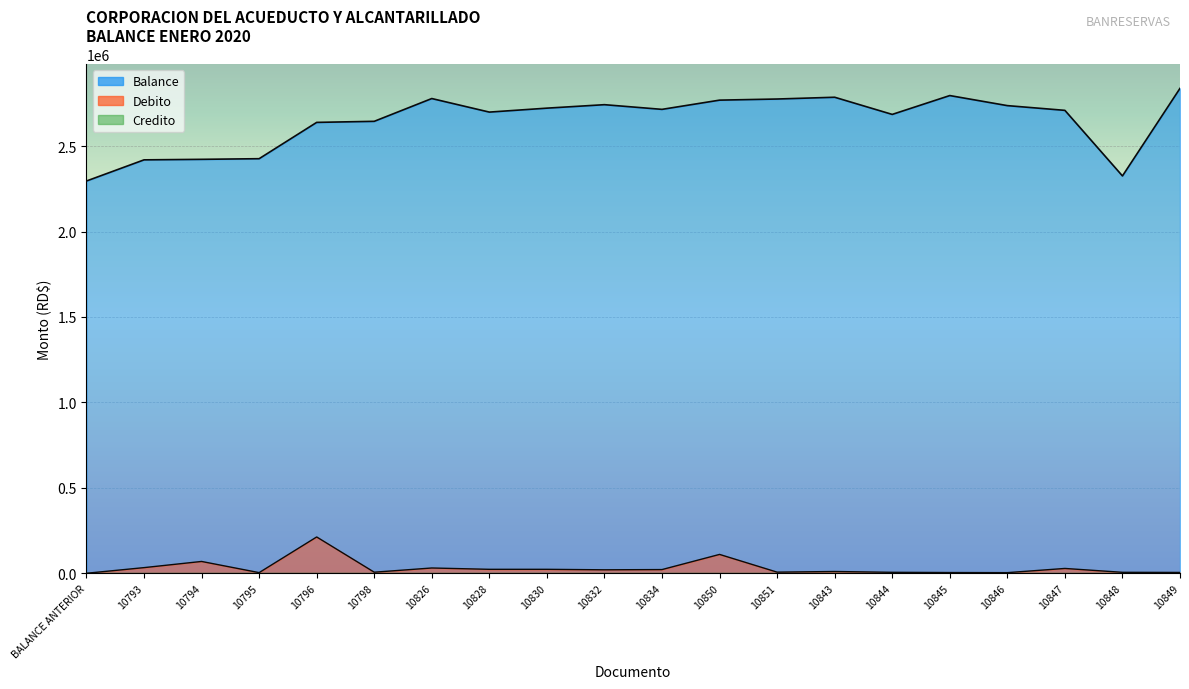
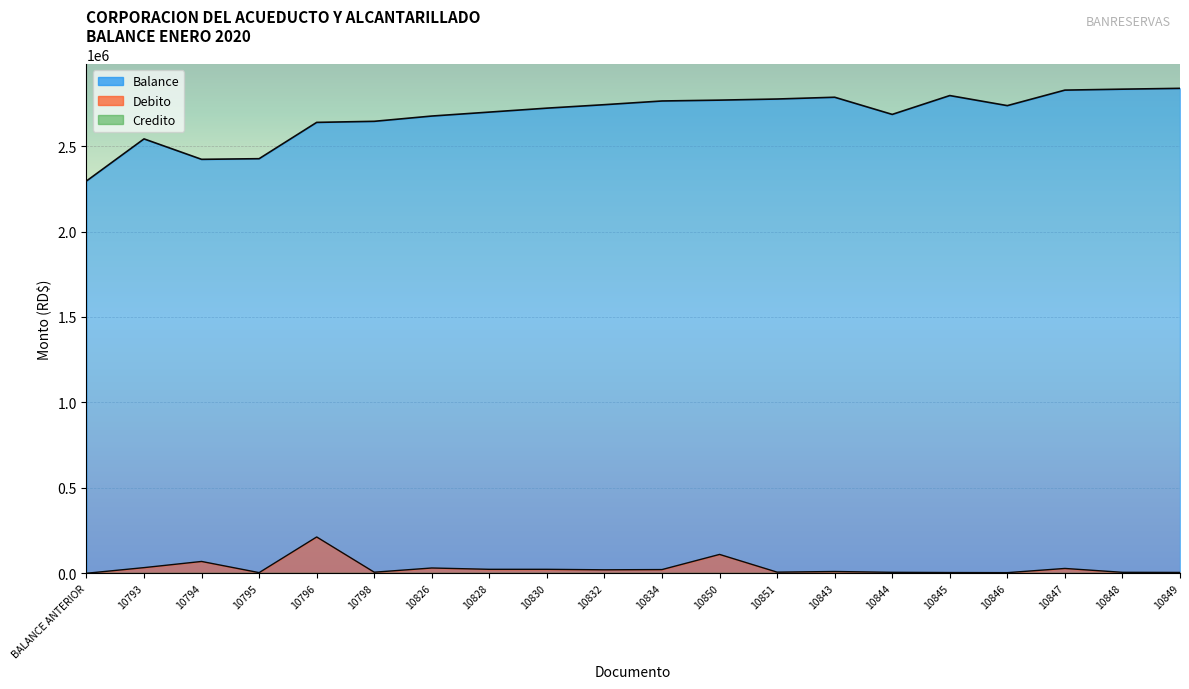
Balance, 10793: 2420000 -> 2540000
Balance, 10826: 2780000 -> 2680000
Balance, 10834: 2710000 -> 2760000
Balance, 10847: 2710000 -> 2830000
Balance, 10848: 2330000 -> 2830000
